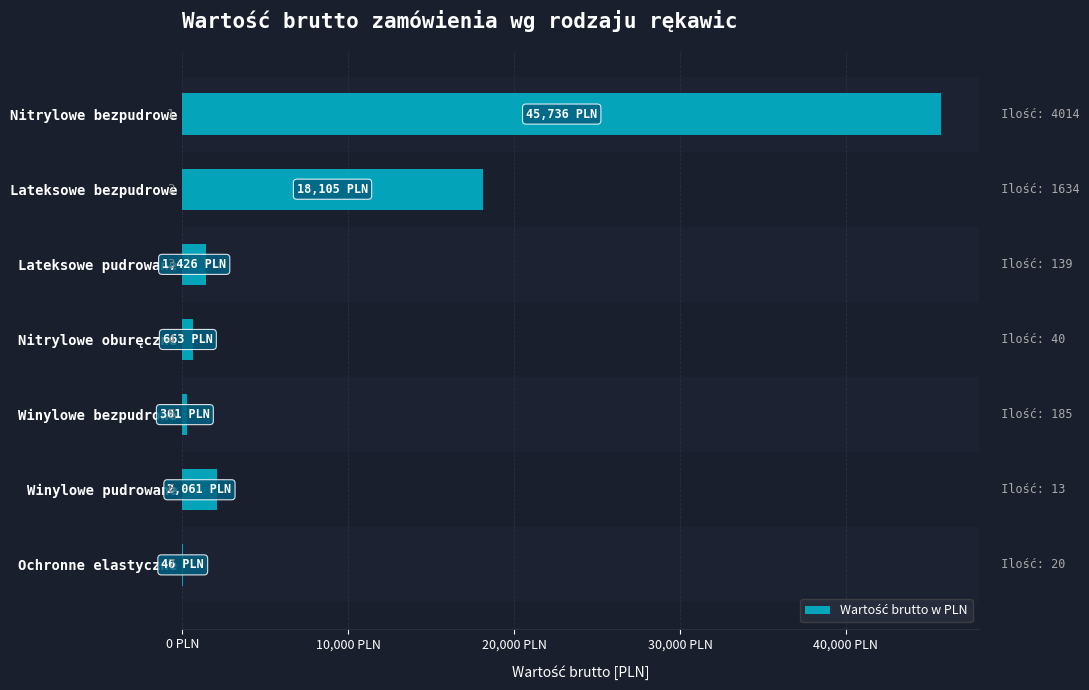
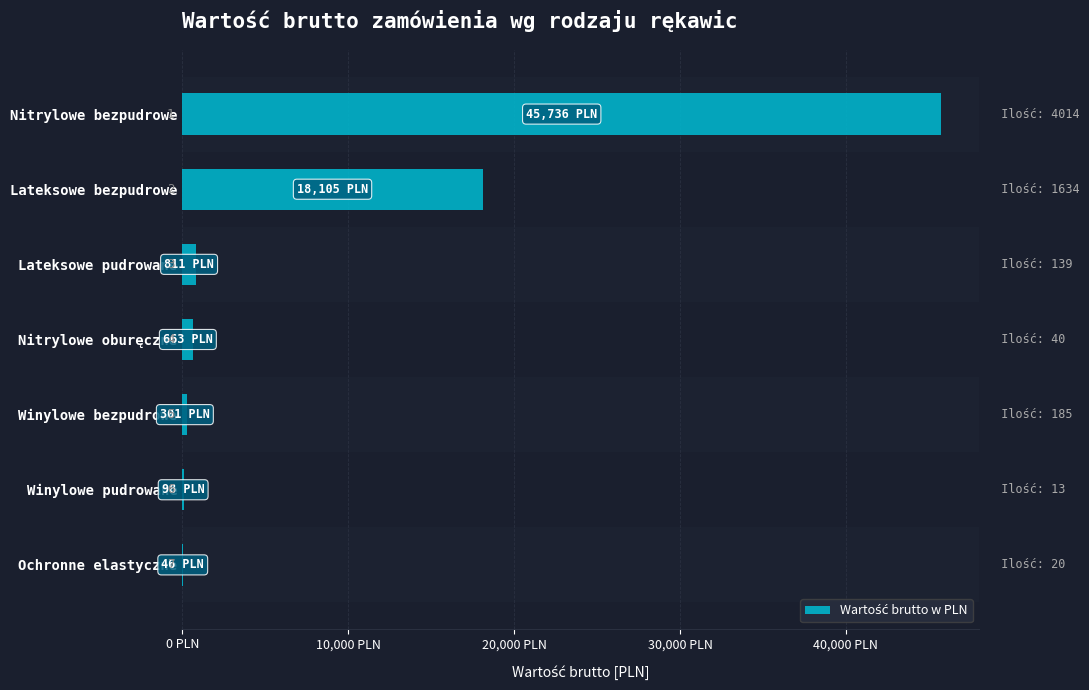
Lateksowe pudrowane: 1,426 -> 811
Winylowe pudrowane: 2,061 -> 98
